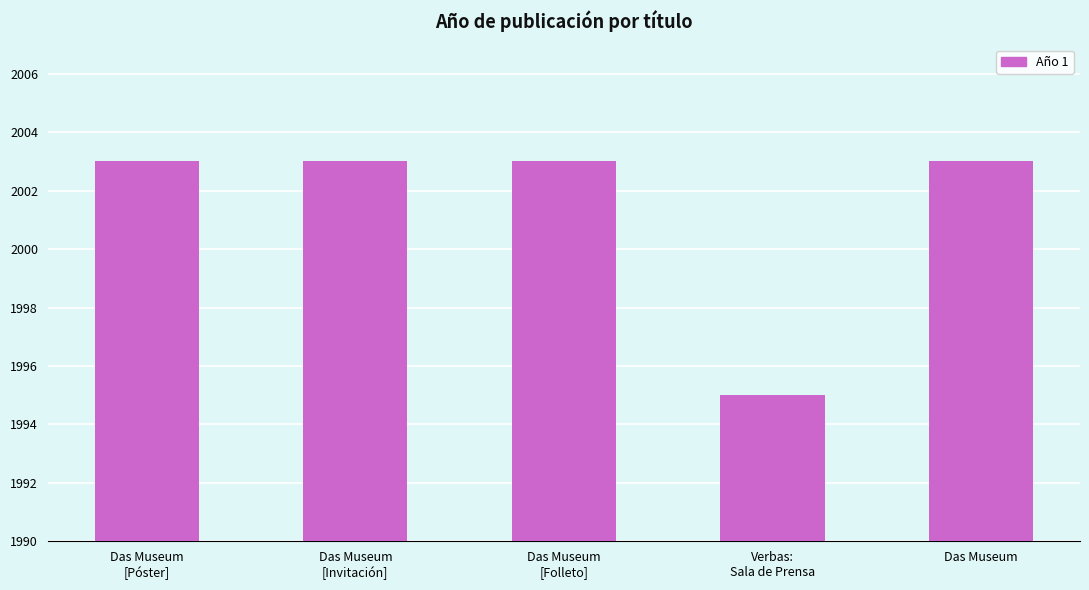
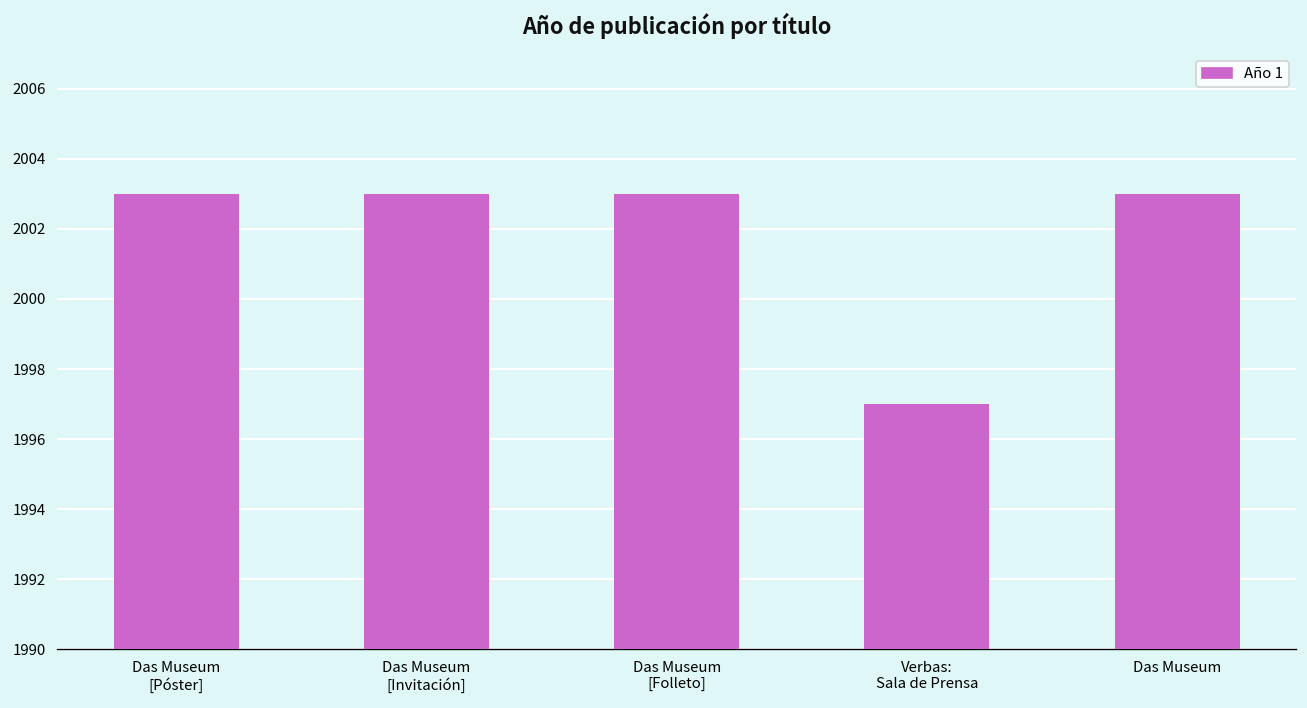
Verbas: Sala de Prensa: 1995 -> 1997
